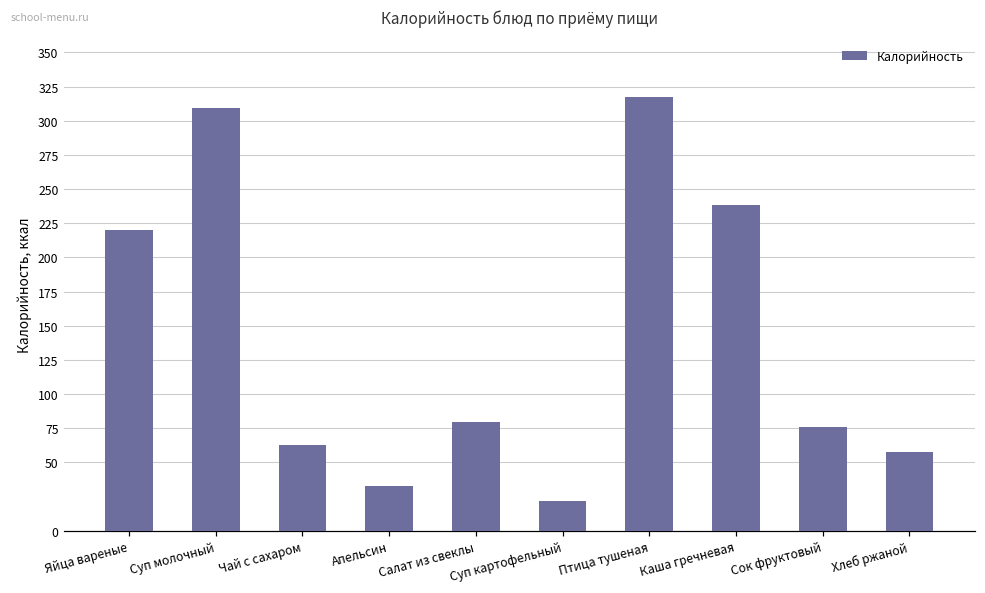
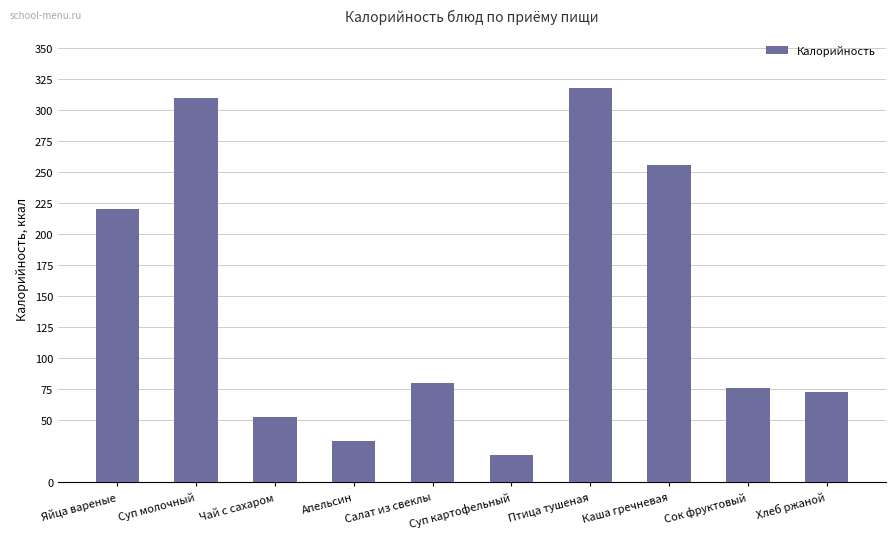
Чай с сахаром: 63 -> 53
Каша гречневая: 239 -> 256
Хлеб ржаной: 57 -> 72
